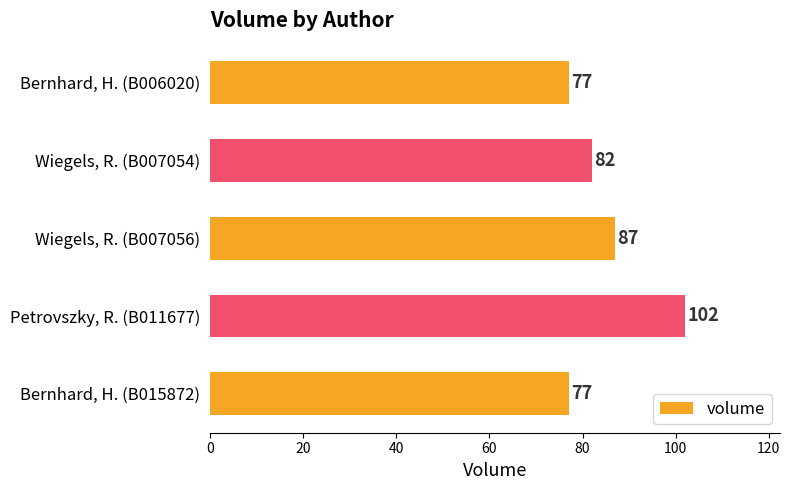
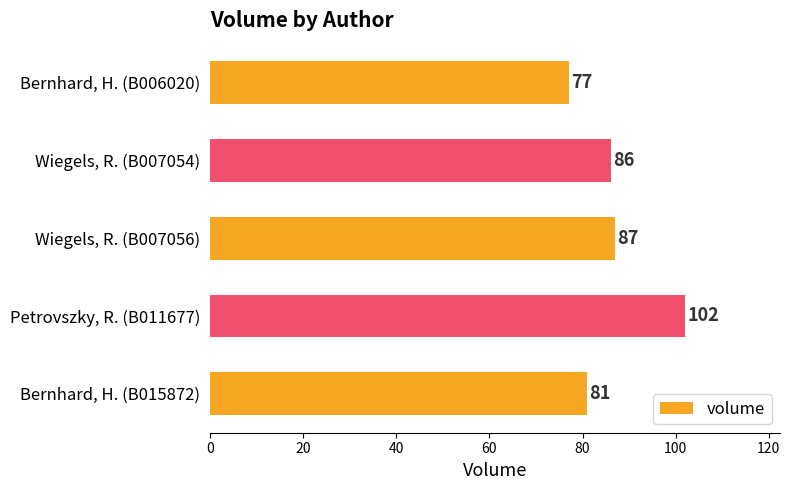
Wiegels, R. (B007054): 82 -> 86
Bernhard, H. (B015872): 77 -> 81
